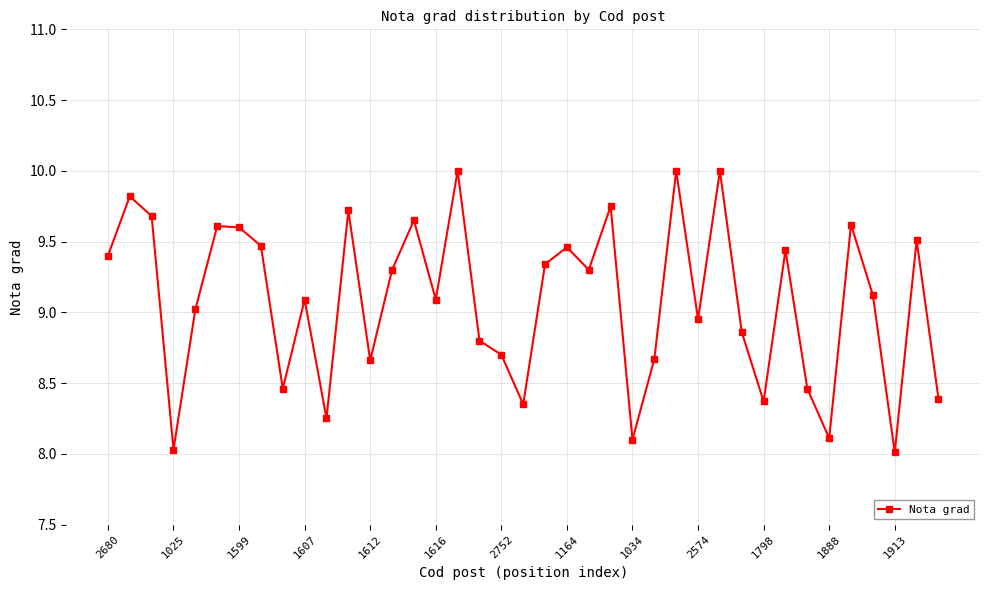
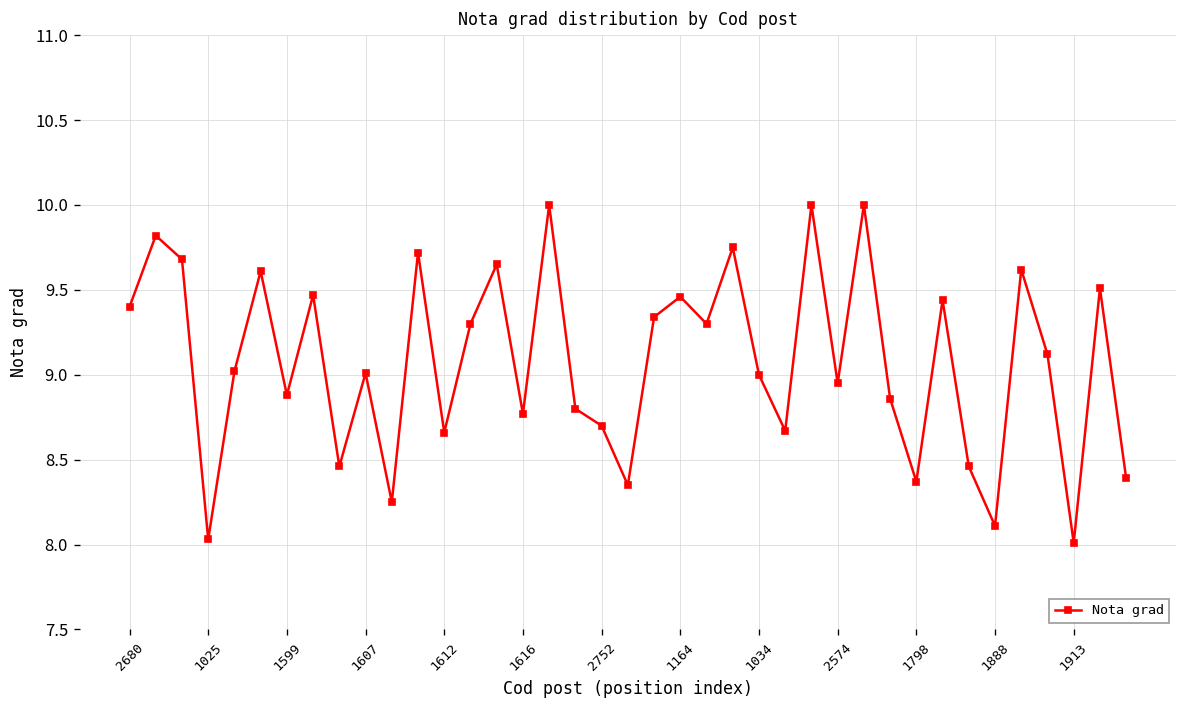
1599: 9.60 -> 8.88
1607: 9.09 -> 9.01
1616: 9.09 -> 8.77
1034: 8.1 -> 9.0
